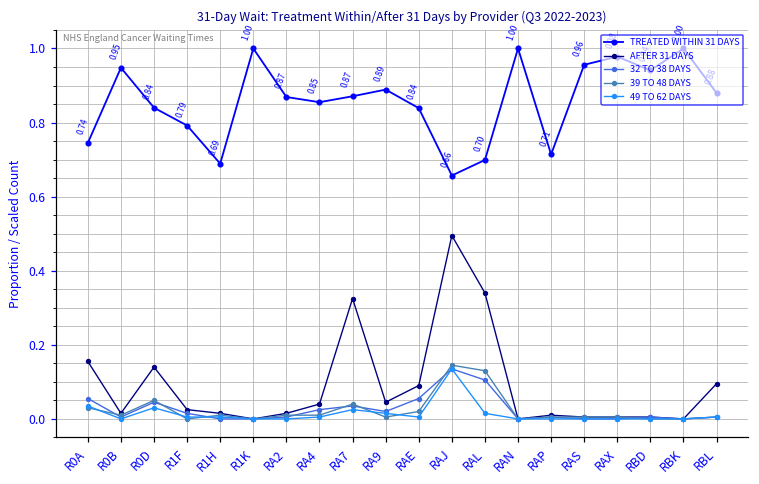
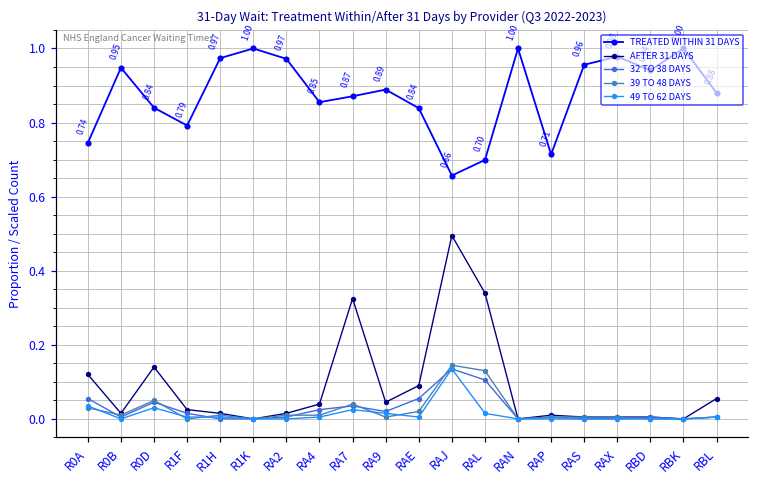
AFTER 31 DAYS, R0A: 0.16 -> 0.12
TREATED WITHIN 31 DAYS, R1H: 0.69 -> 0.97
TREATED WITHIN 31 DAYS, RA2: 0.87 -> 0.97
AFTER 31 DAYS, RBL: 0.10 -> 0.06
